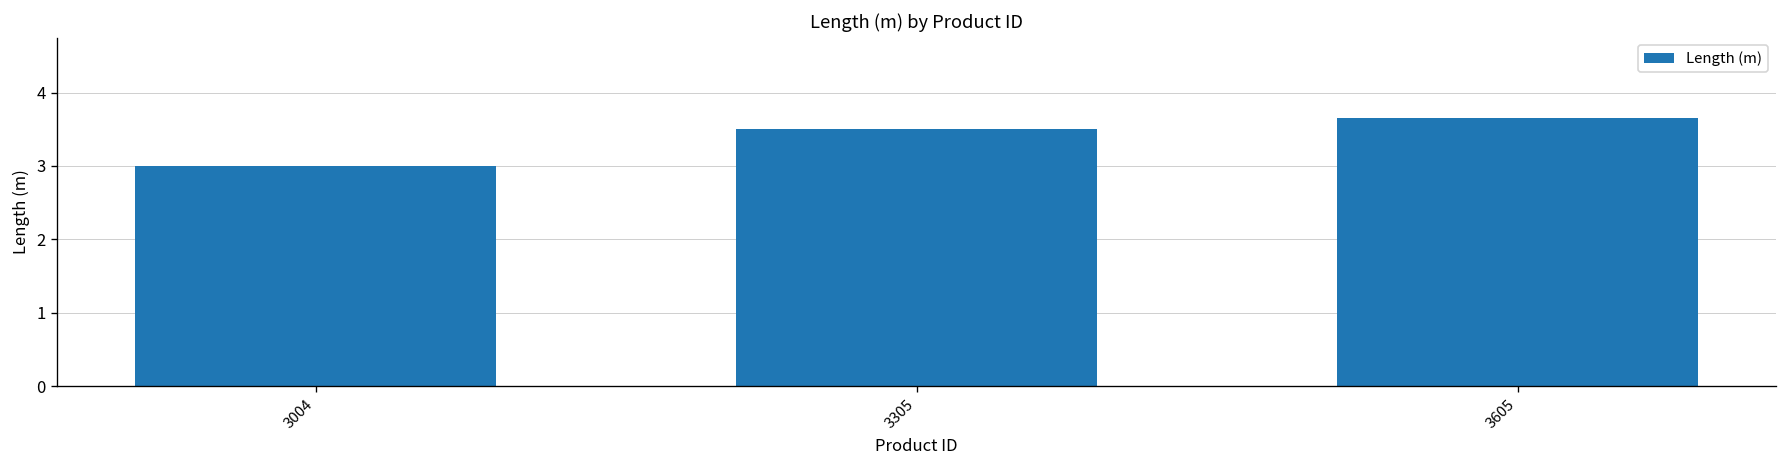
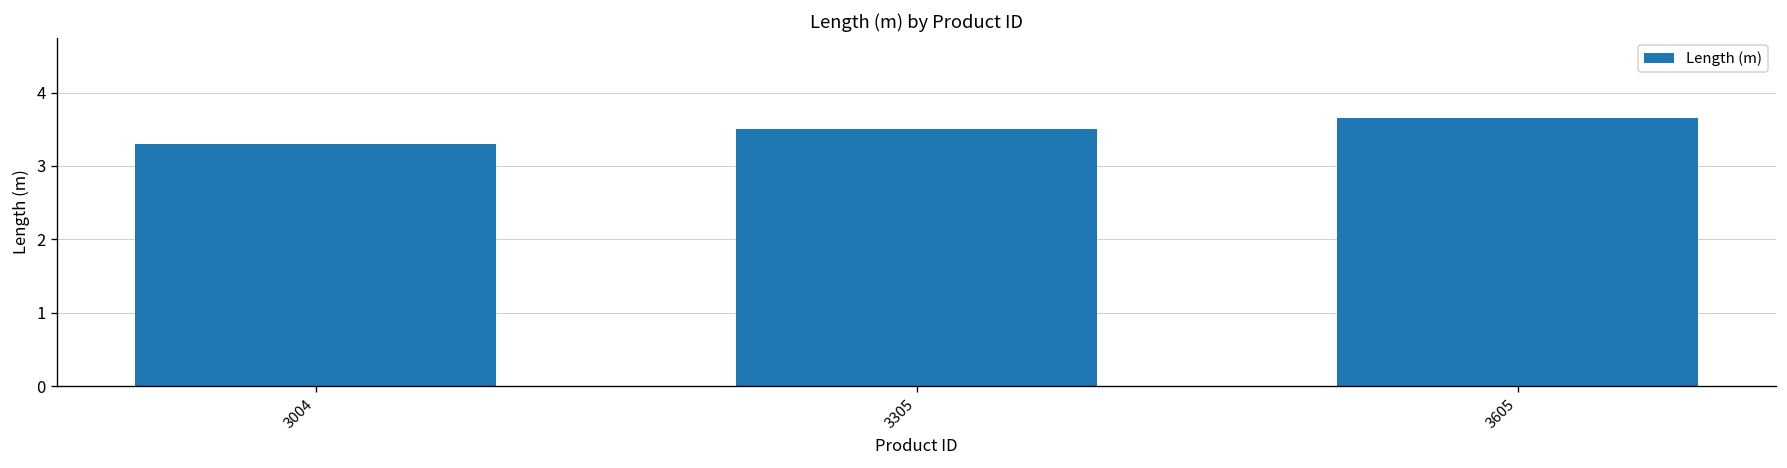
3004: 3.0 -> 3.3
